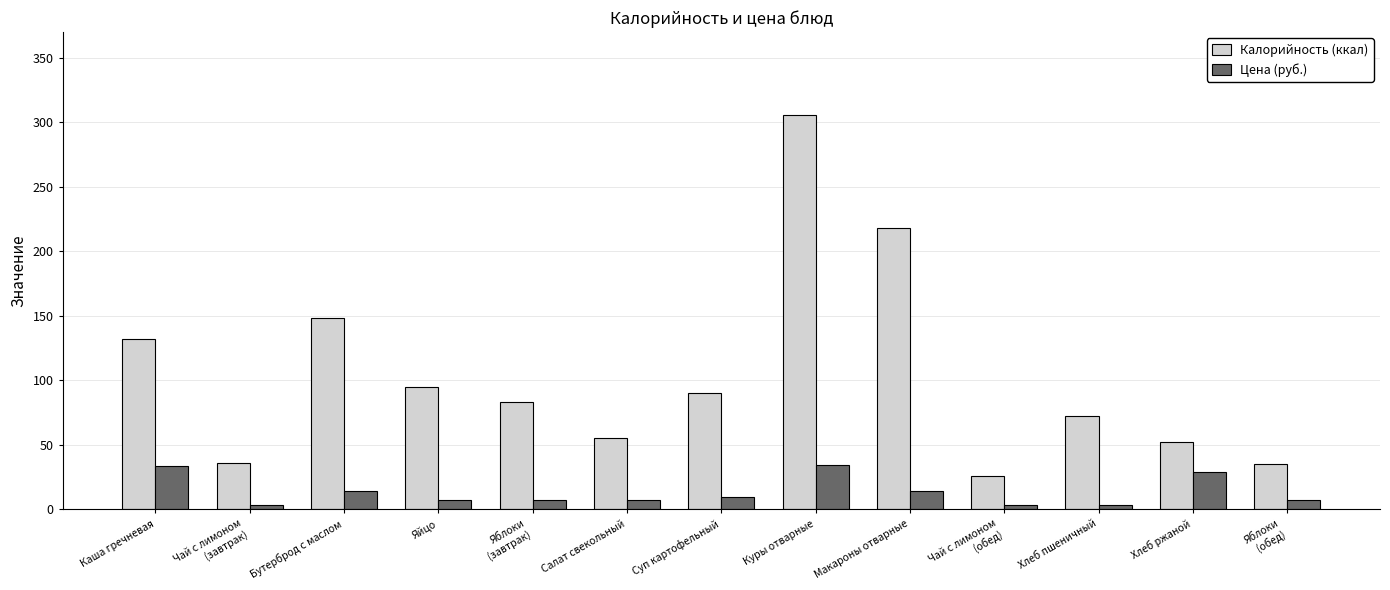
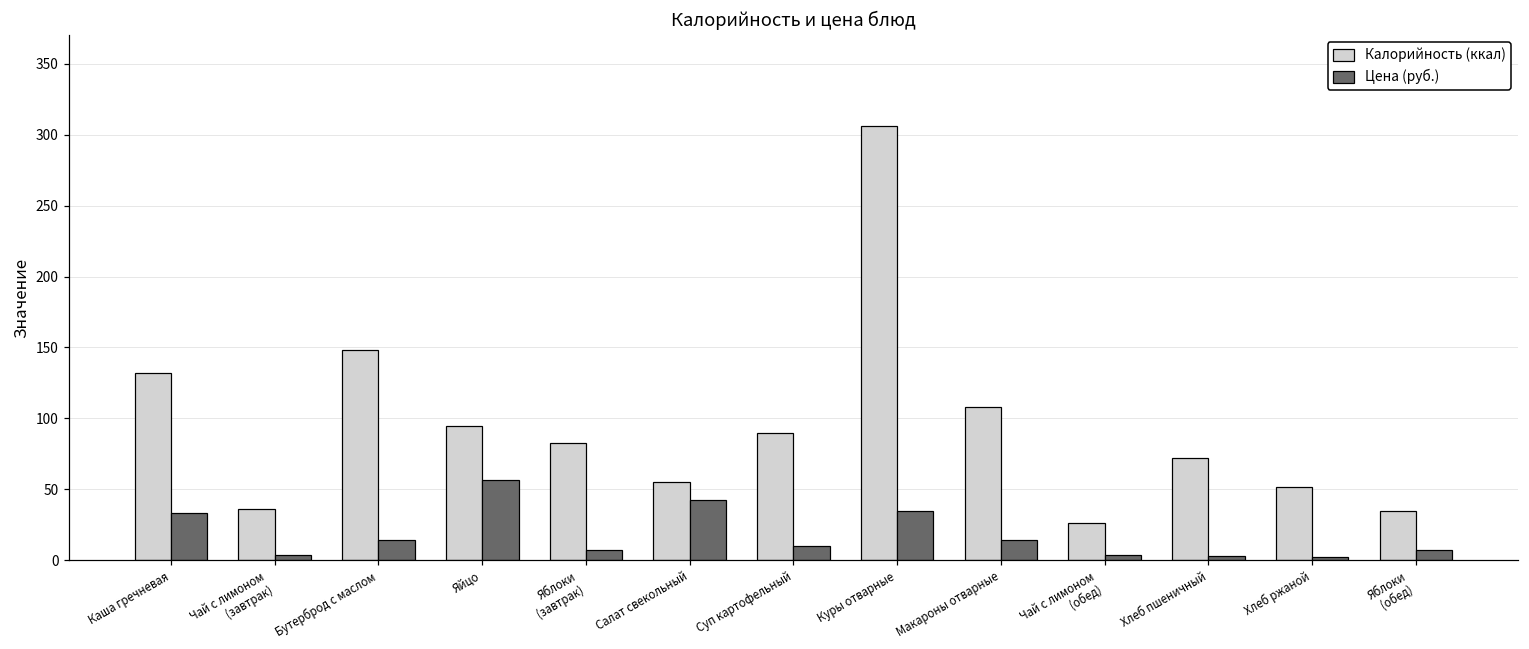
Цена (руб.), Яйцо: 7 -> 56
Цена (руб.), Салат свекольный: 7 -> 43
Калорийность (ккал), Макароны отварные: 218 -> 108
Цена (руб.), Хлеб ржаной: 29 -> 2
